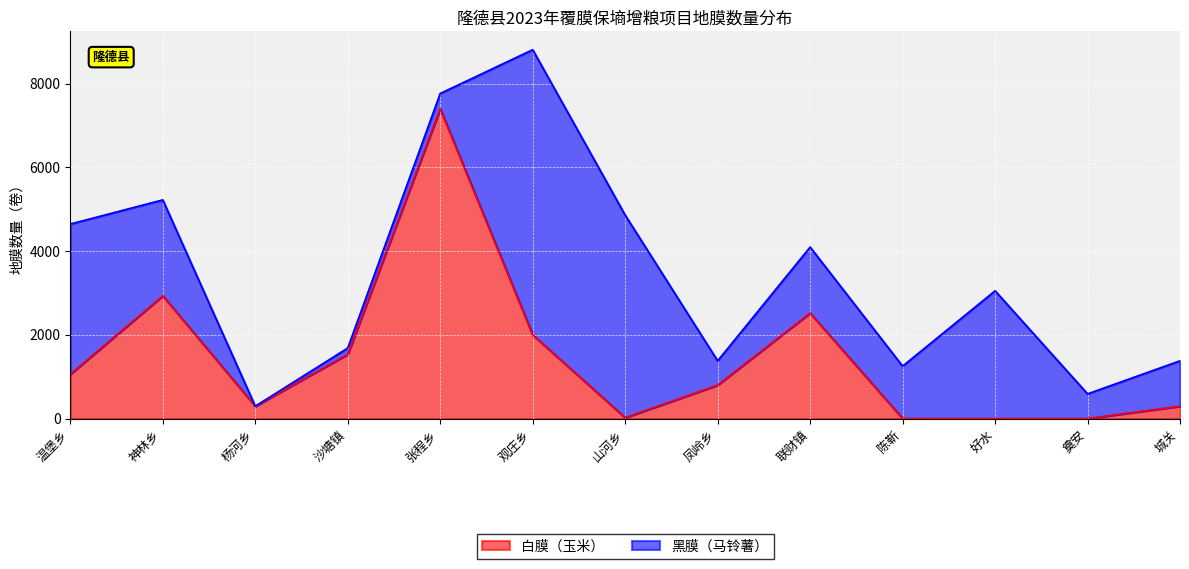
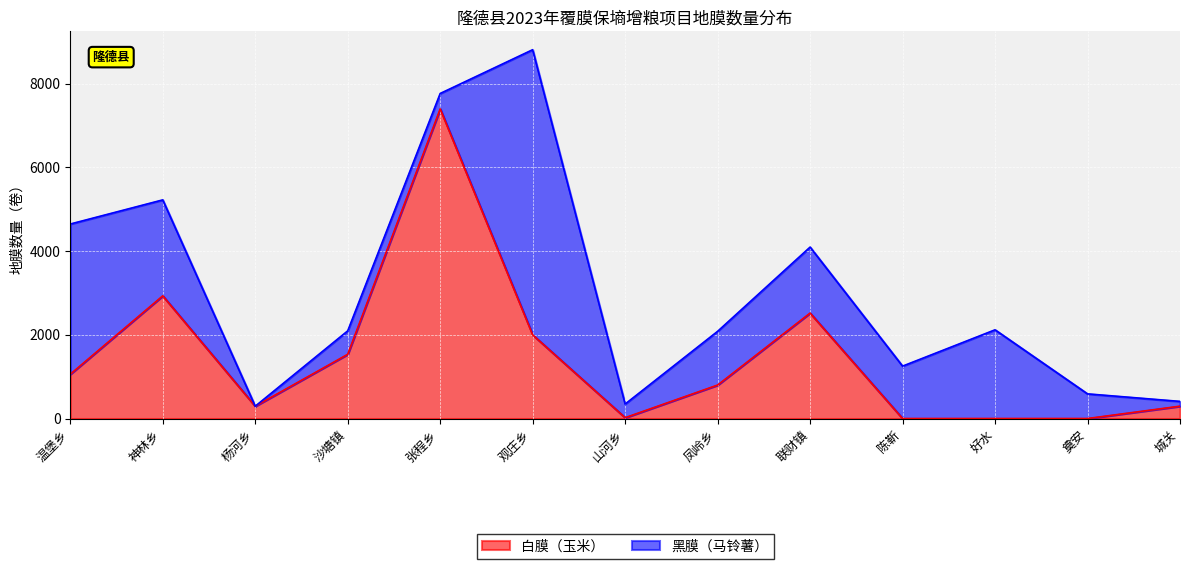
黑膜（马铃薯）, 沙塘镇: 200 -> 600
黑膜（马铃薯）, 山河乡: 4800 -> 300
黑膜（马铃薯）, 凤岭乡: 600 -> 1300
黑膜（马铃薯）, 好水: 3100 -> 2100
黑膜（马铃薯）, 城关: 1100 -> 100
